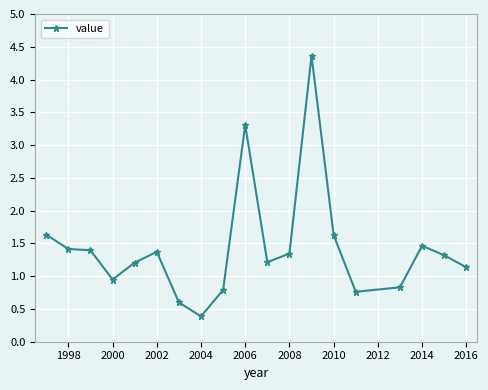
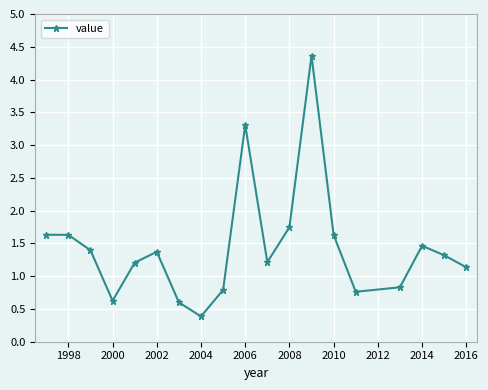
1998: 1.4 -> 1.6
2000: 0.9 -> 0.6
2008: 1.3 -> 1.7
